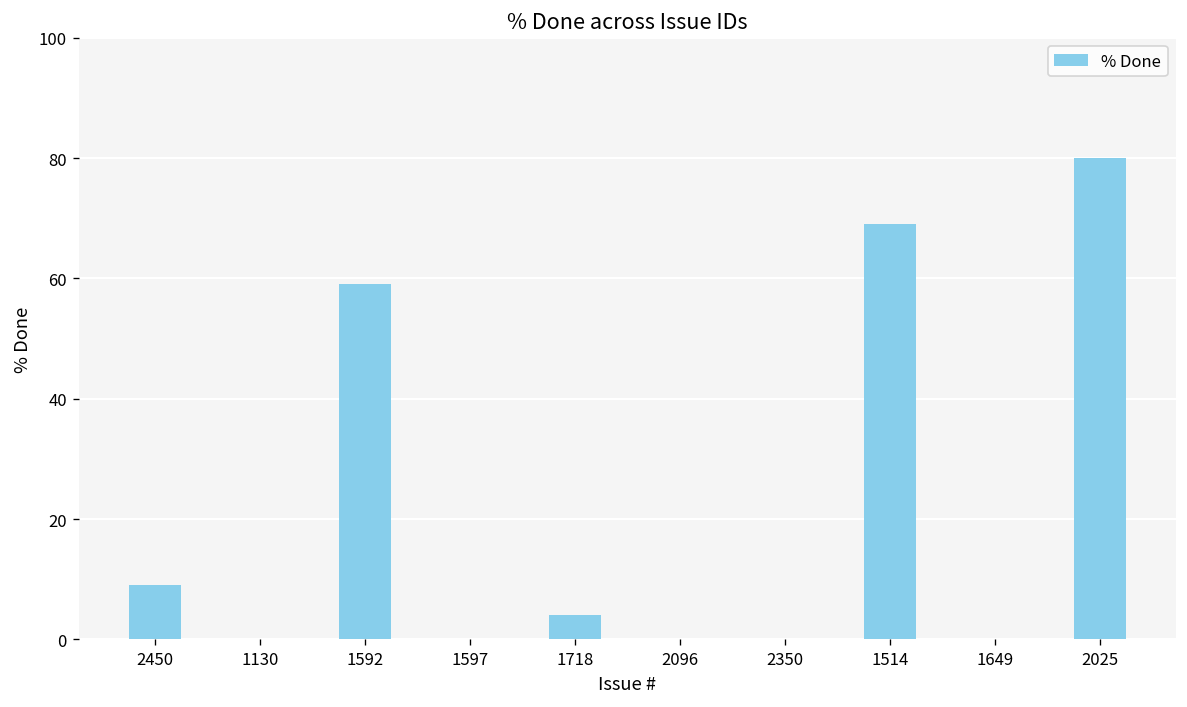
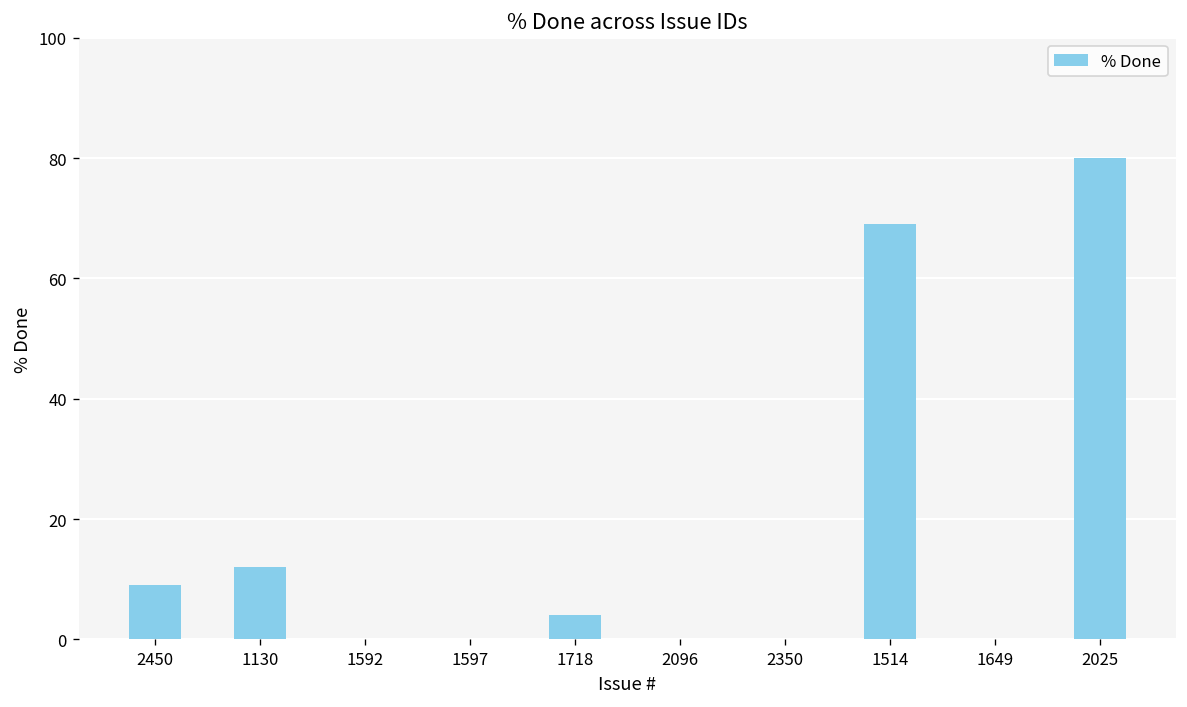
1130: 0 -> 12
1592: 59 -> 0
